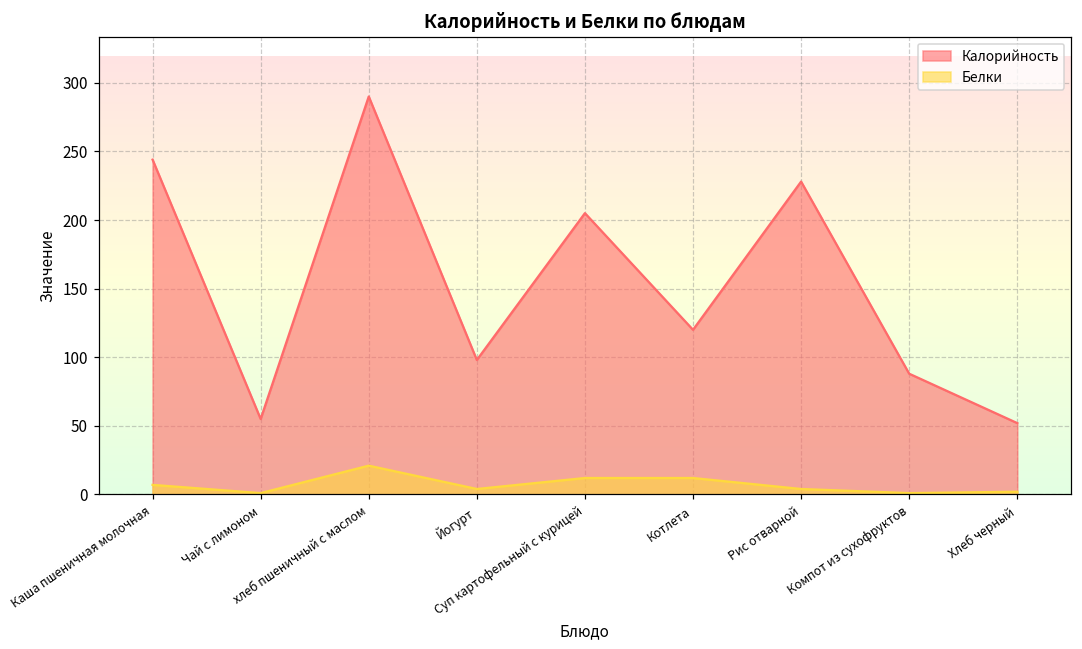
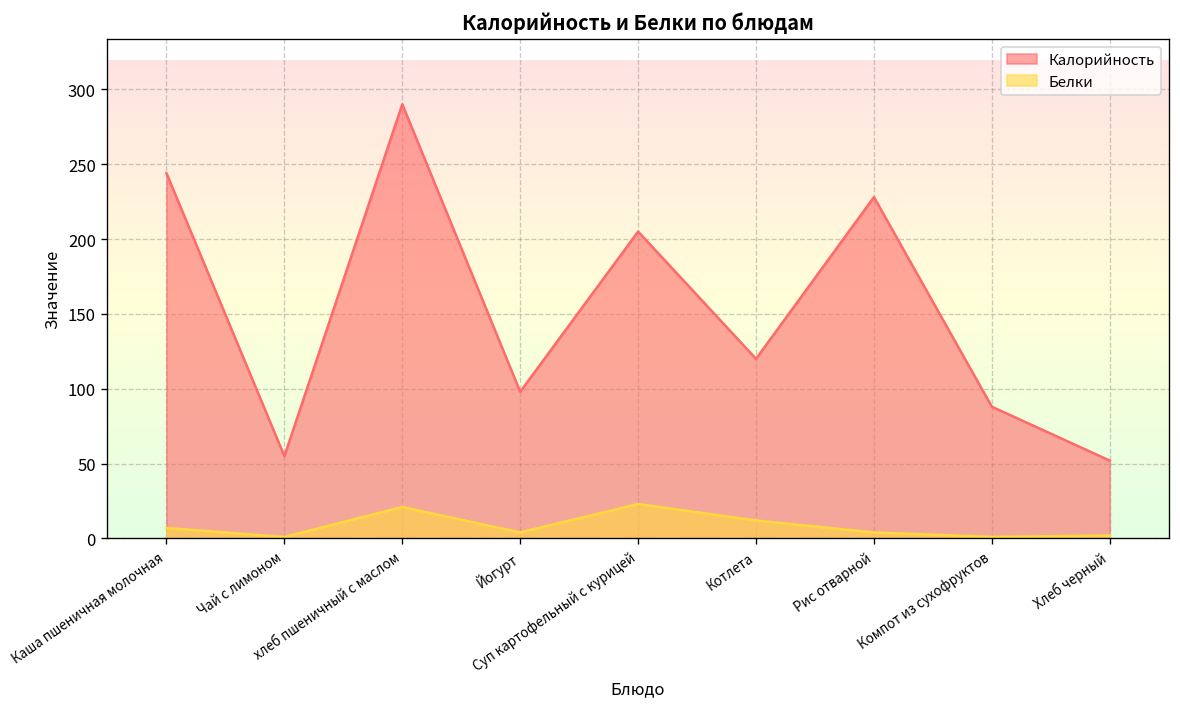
Белки, Суп картофельный с курицей: 12 -> 23
